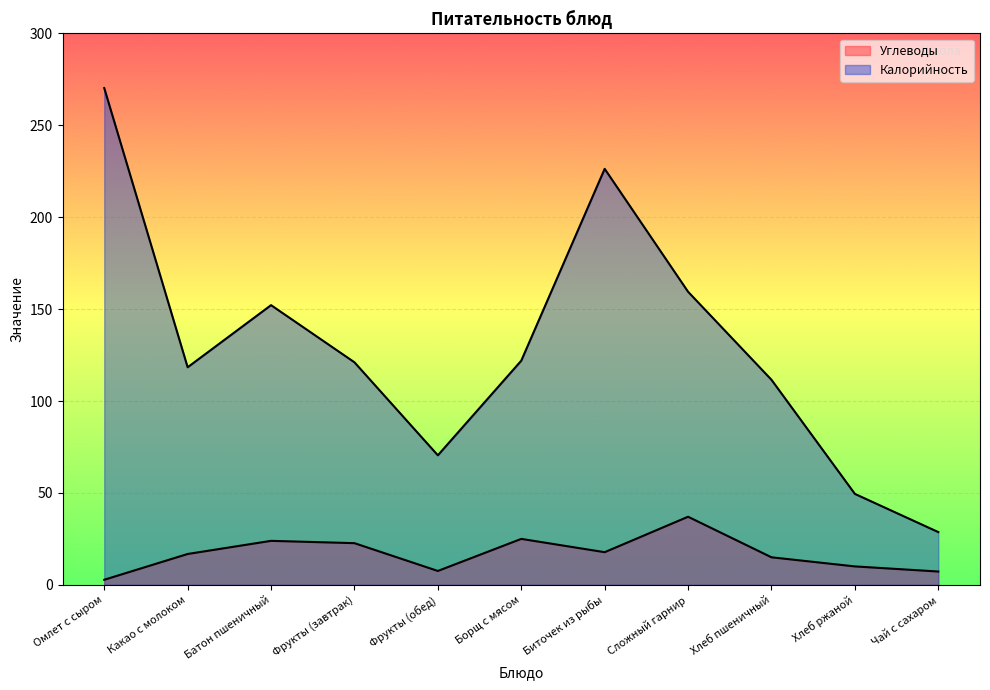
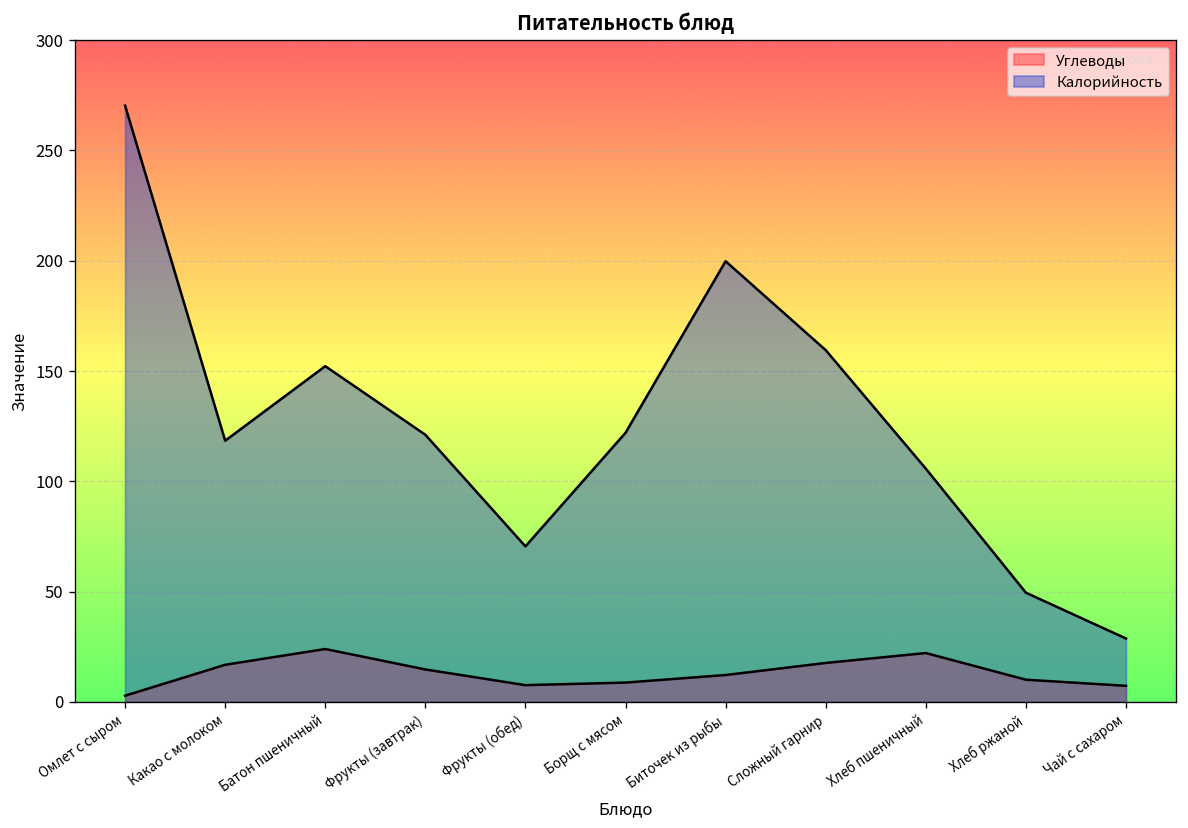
Углеводы, Фрукты (завтрак): 23 -> 15
Углеводы, Борщ с мясом: 25 -> 9
Углеводы, Биточек из рыбы: 18 -> 12
Калорийность, Биточек из рыбы: 226 -> 200
Углеводы, Сложный гарнир: 37 -> 18
Углеводы, Хлеб пшеничный: 15 -> 22
Калорийность, Хлеб пшеничный: 112 -> 106
